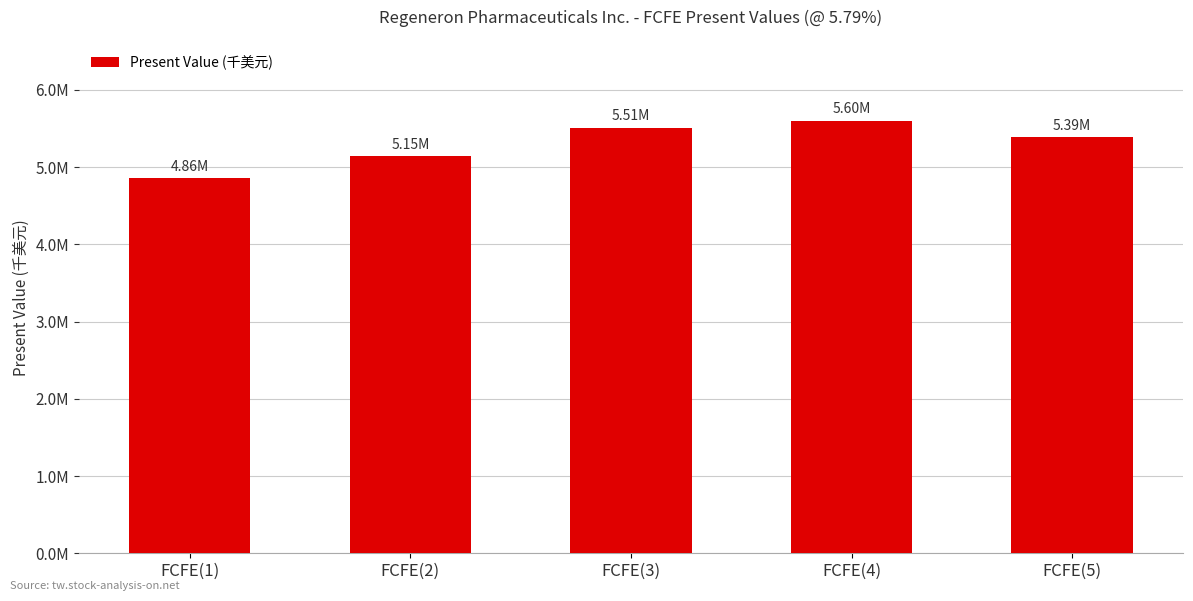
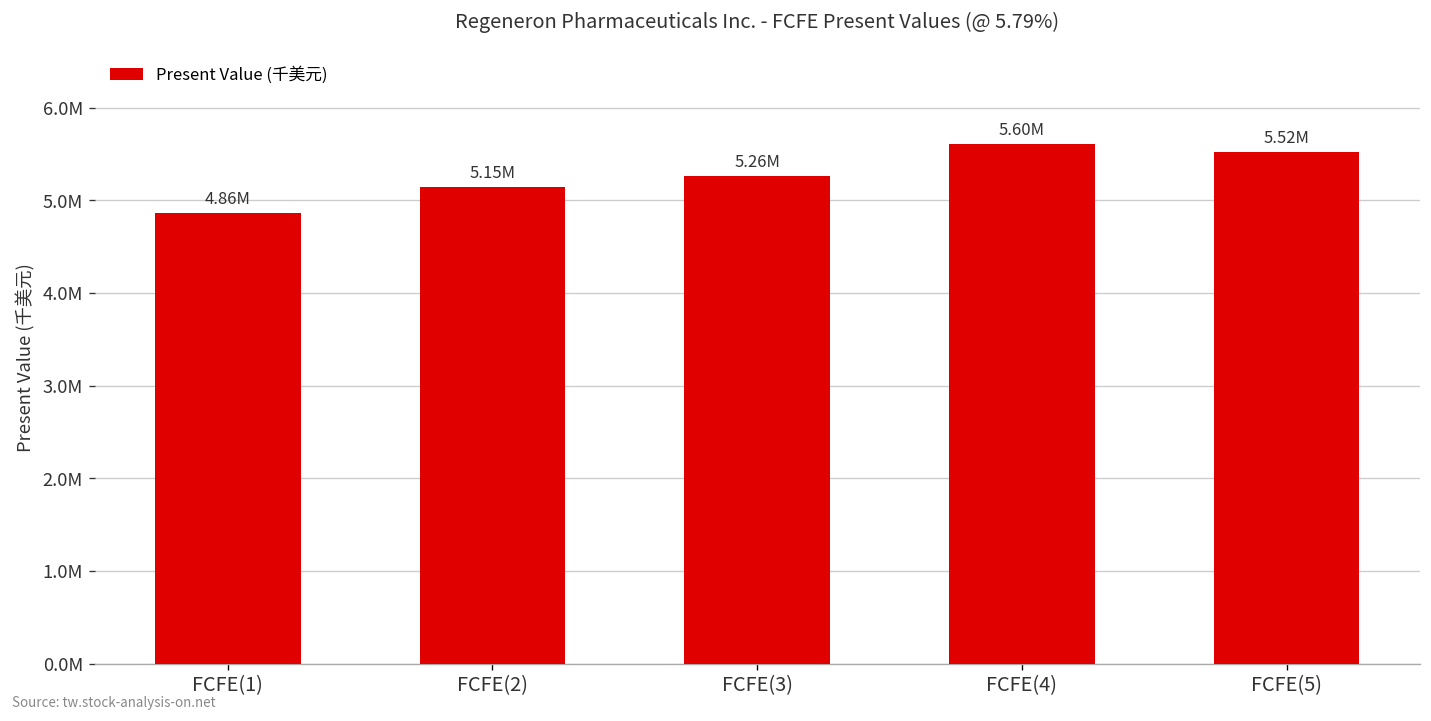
FCFE(3): 5.51M -> 5.26M
FCFE(5): 5.39M -> 5.52M
